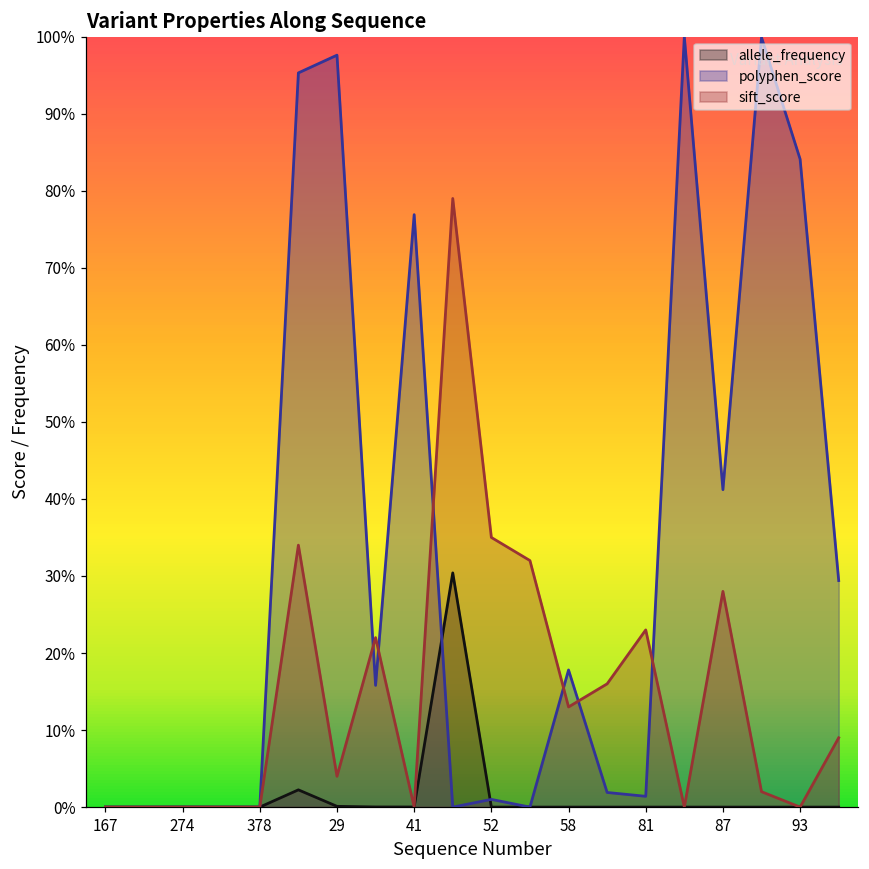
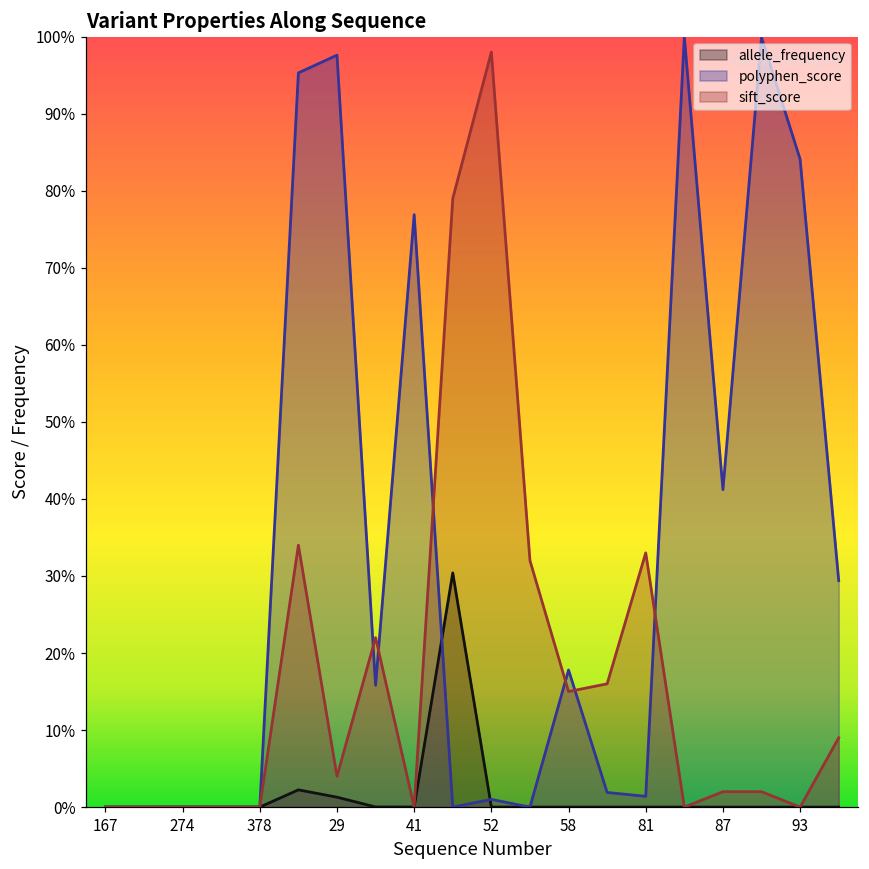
allele_frequency, 29: 0% -> 1%
sift_score, 52: 35% -> 98%
sift_score, 58: 13% -> 15%
sift_score, 81: 23% -> 33%
sift_score, 87: 28% -> 2%
